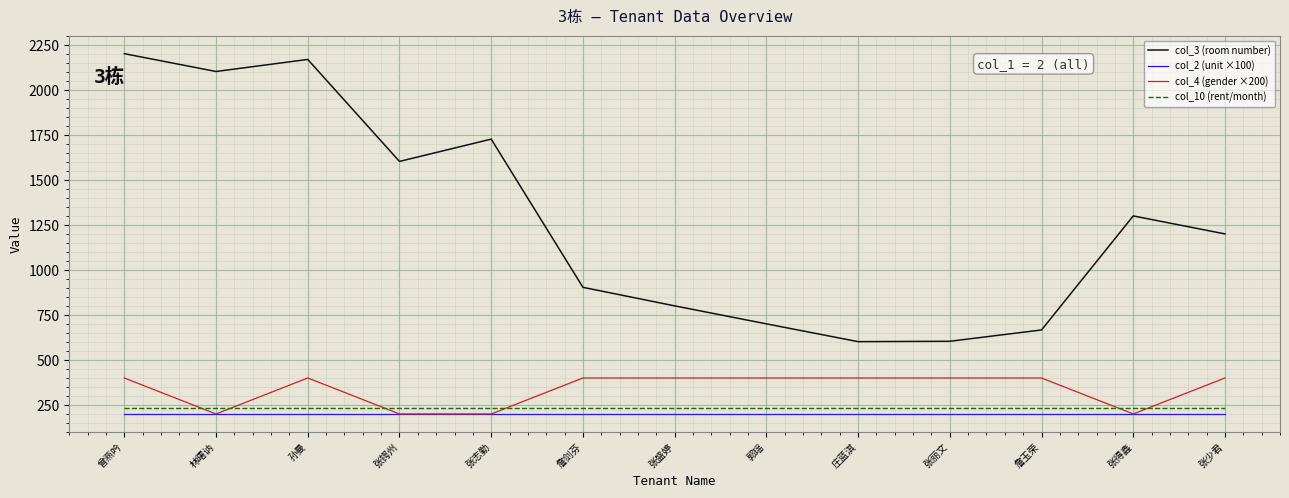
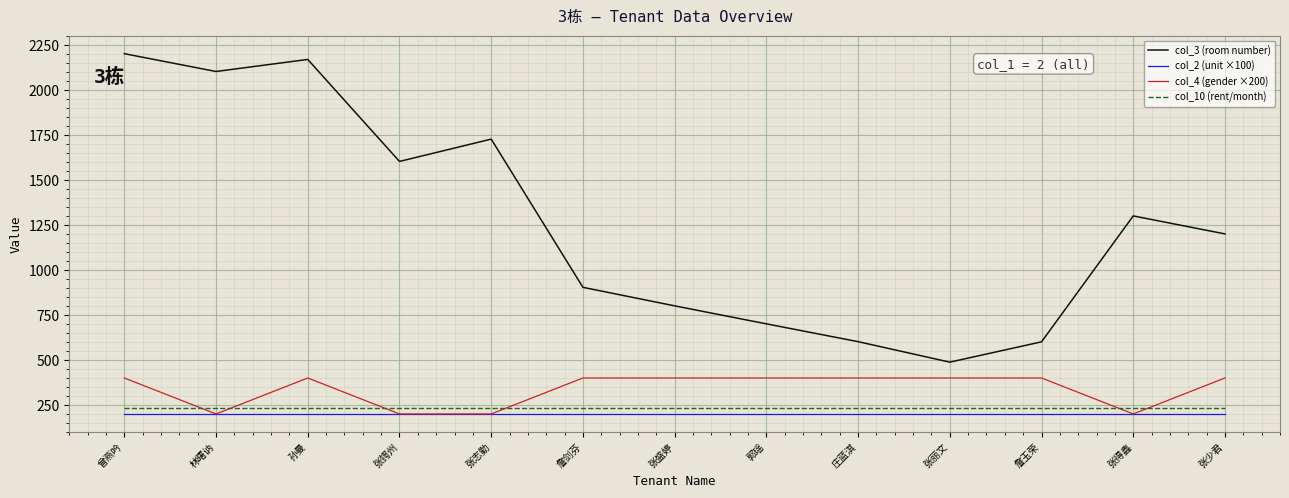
col_3 (room number), 张丽文: 600 -> 490
col_3 (room number), 詹玉荣: 670 -> 600
